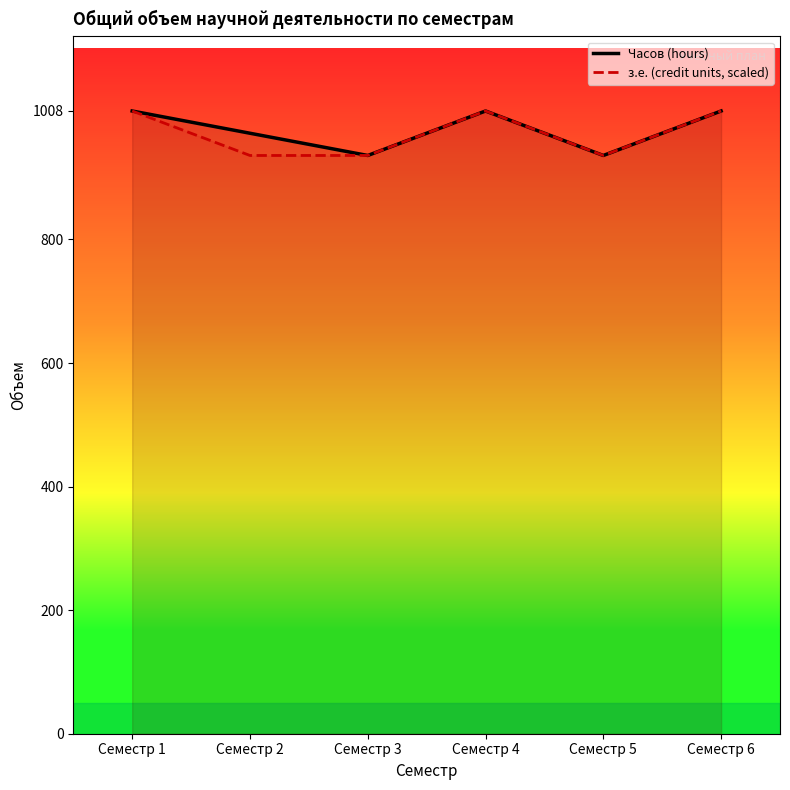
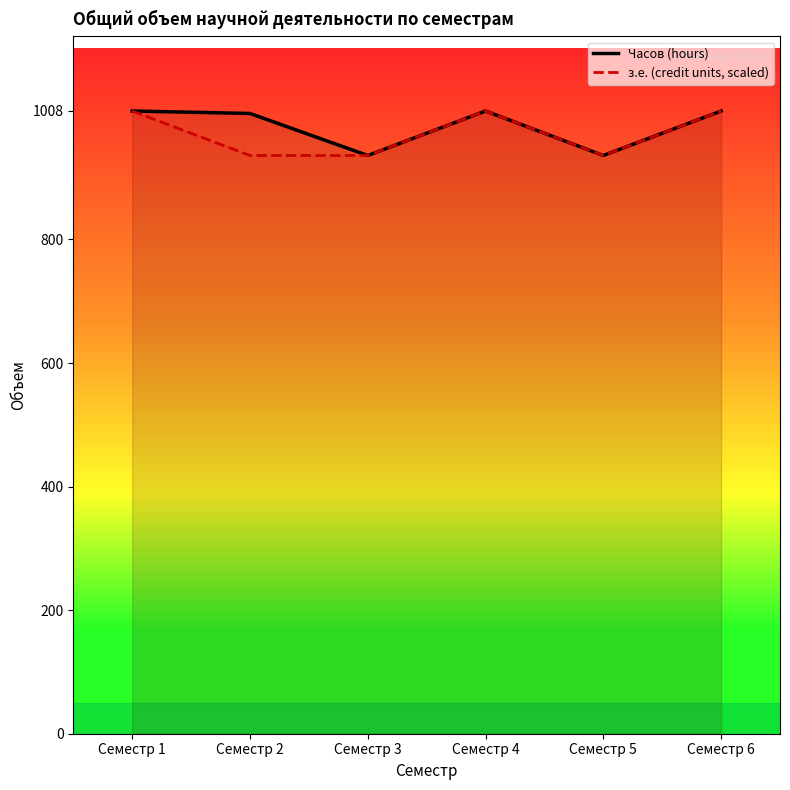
Часов (hours), Семестр 2: 970 -> 1000
